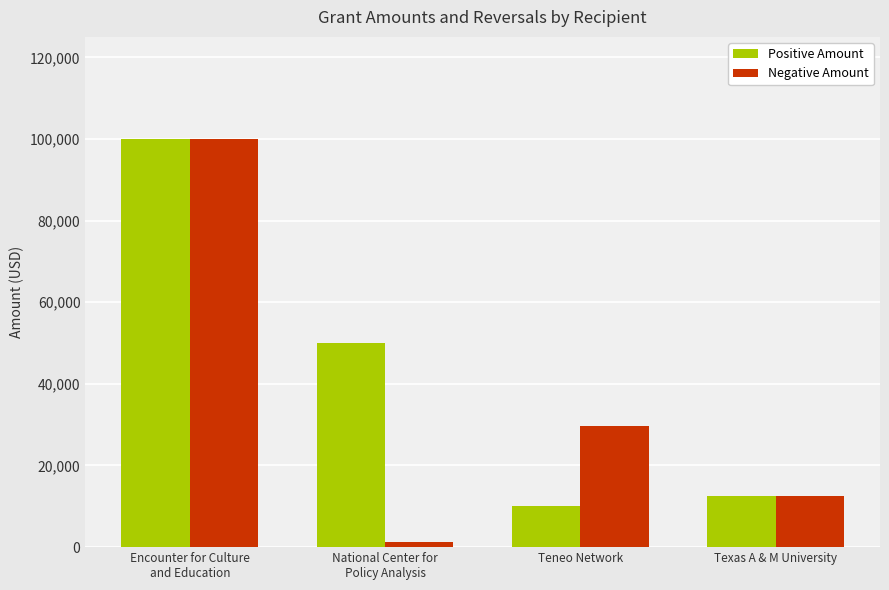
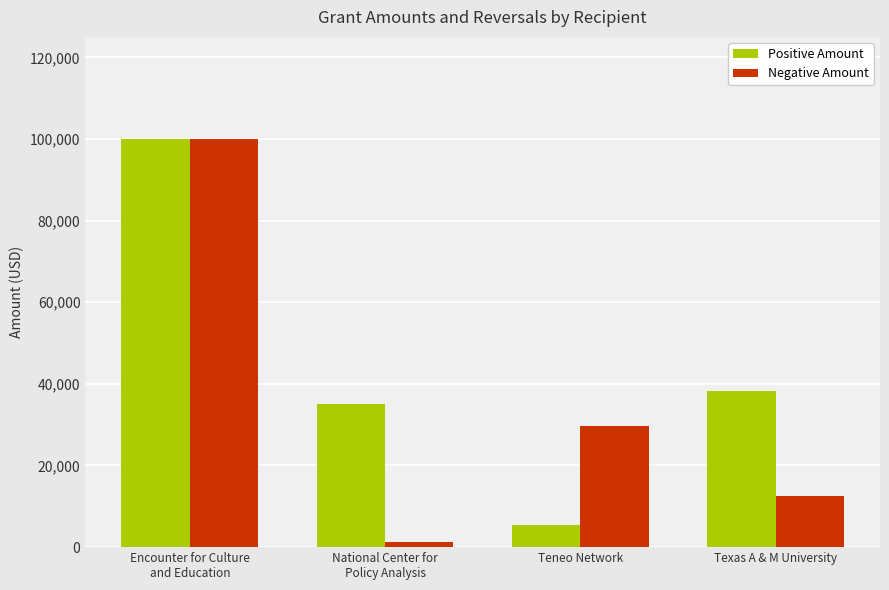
Positive Amount, National Center for Policy Analysis: 50,000 -> 35,000
Positive Amount, Teneo Network: 10,000 -> 5,000
Positive Amount, Texas A & M University: 13,000 -> 38,000
